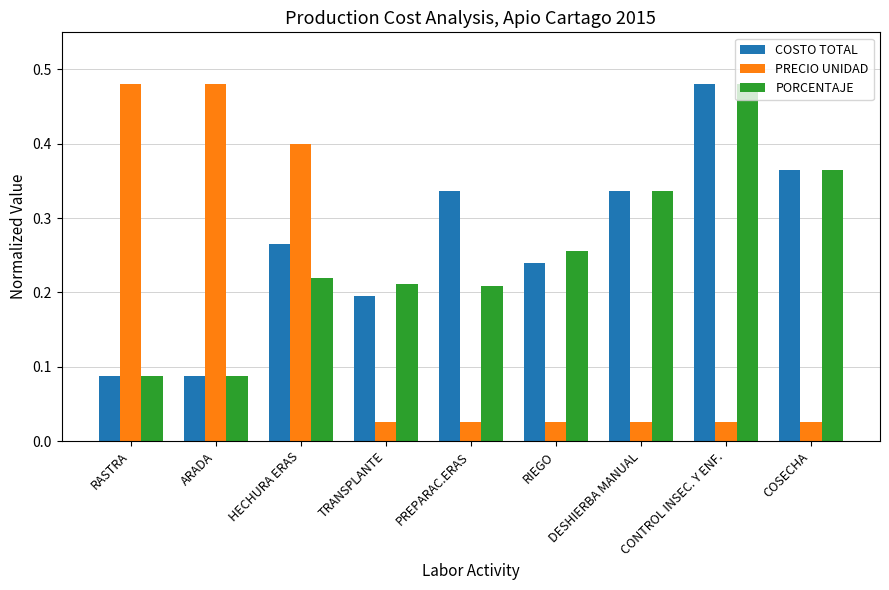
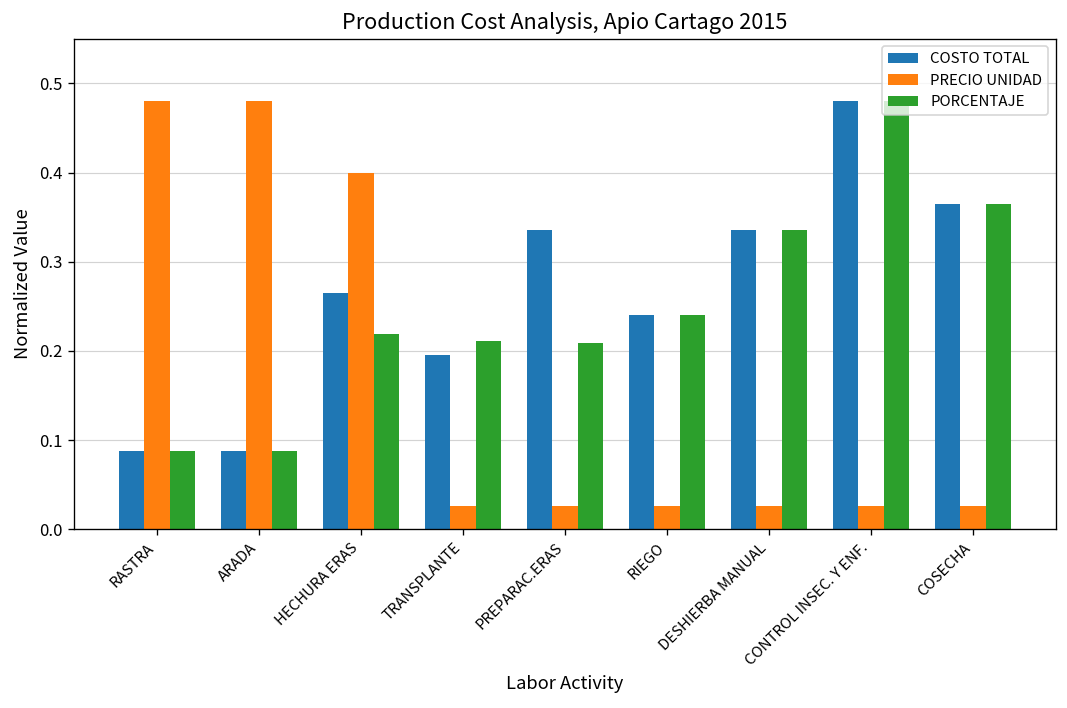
PORCENTAJE, RIEGO: 0.26 -> 0.24
